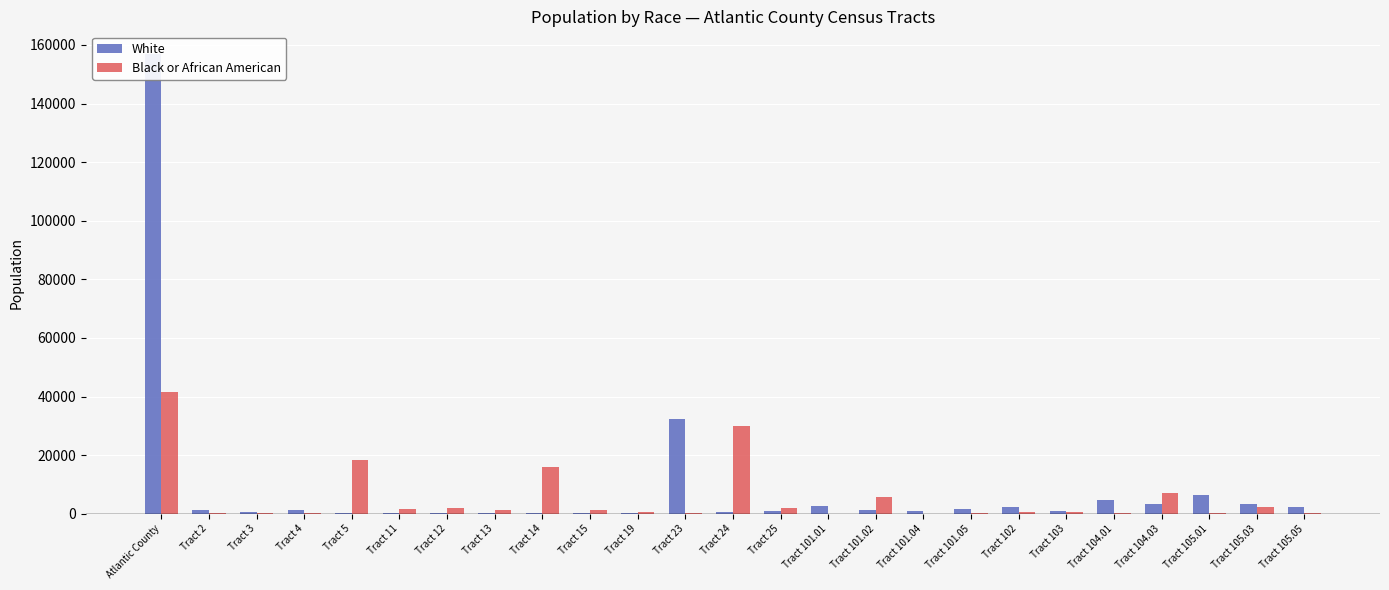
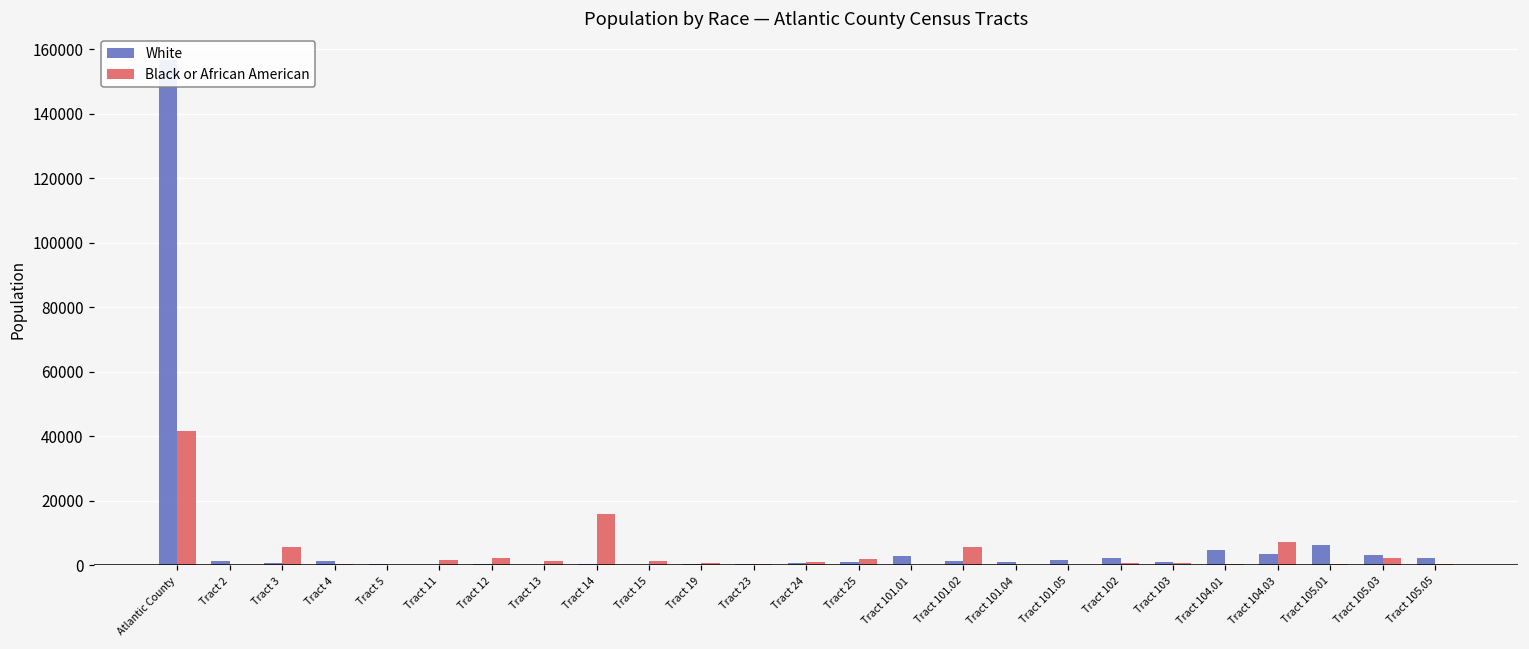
Black or African American, Tract 3: 0 -> 6000
Black or African American, Tract 5: 18000 -> 0
White, Tract 23: 32000 -> 0
Black or African American, Tract 24: 30000 -> 1000
